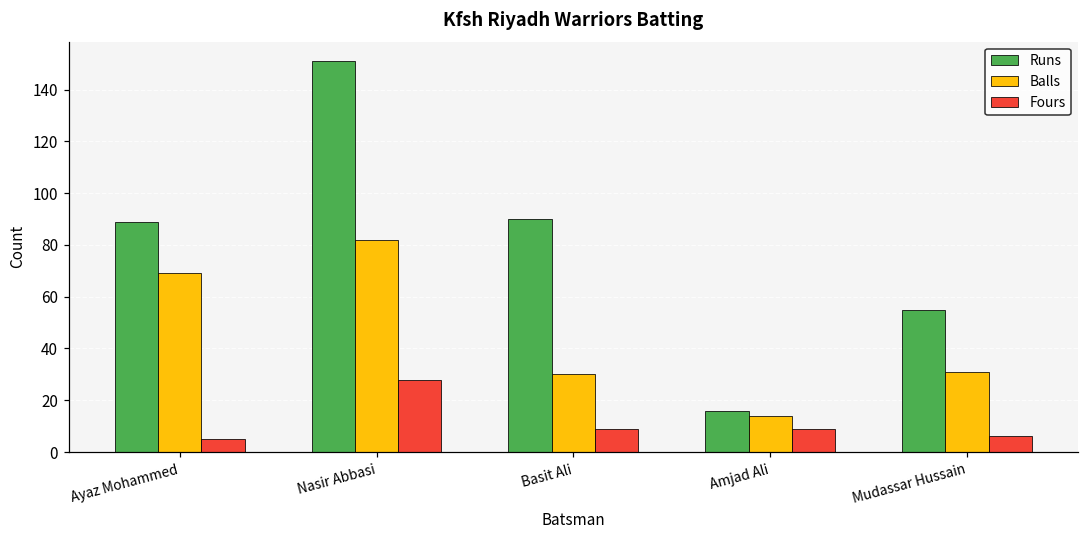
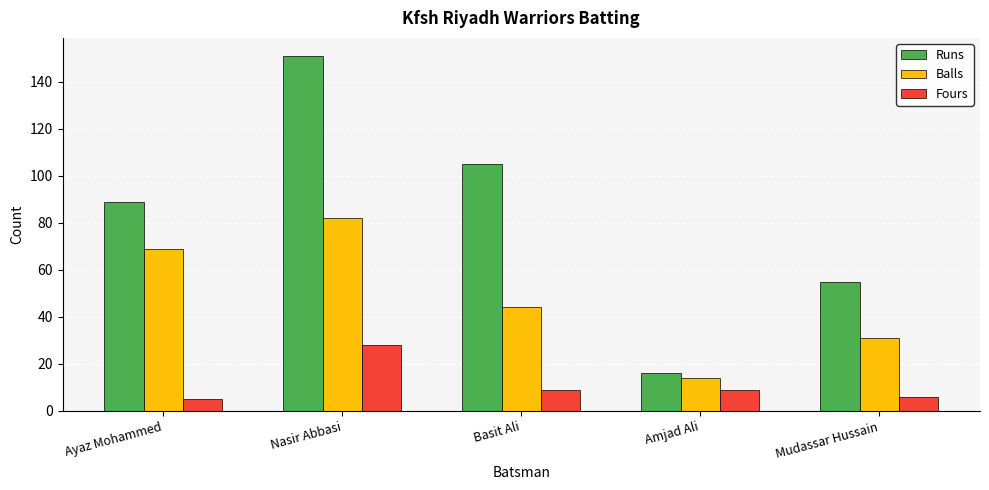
Runs, Basit Ali: 90 -> 105
Balls, Basit Ali: 30 -> 44
